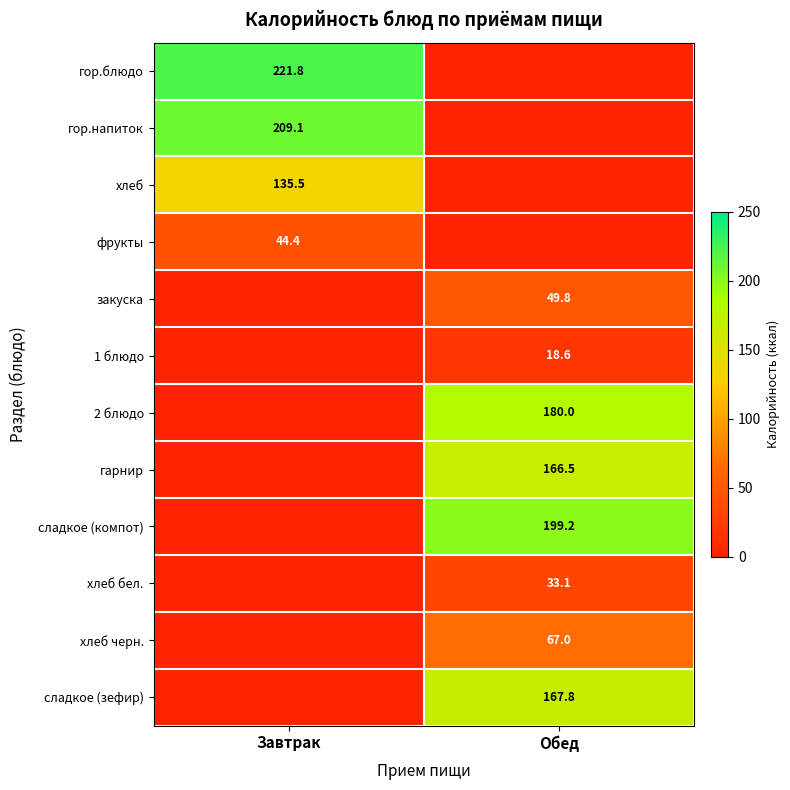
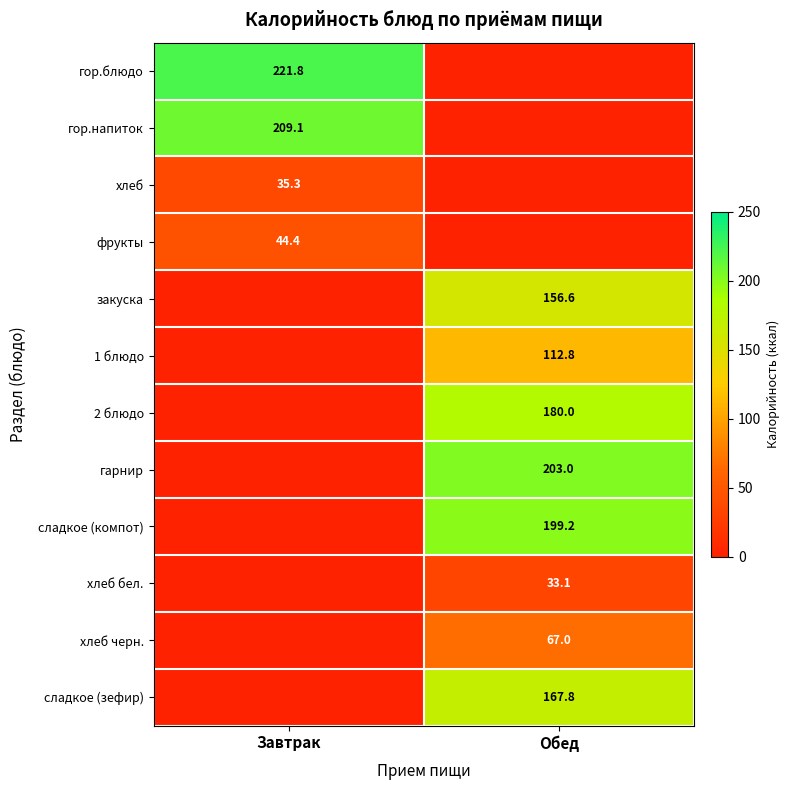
хлеб, Завтрак: 135.5 -> 35.3
закуска, Обед: 49.8 -> 156.6
1 блюдо, Обед: 18.6 -> 112.8
гарнир, Обед: 166.5 -> 203.0
